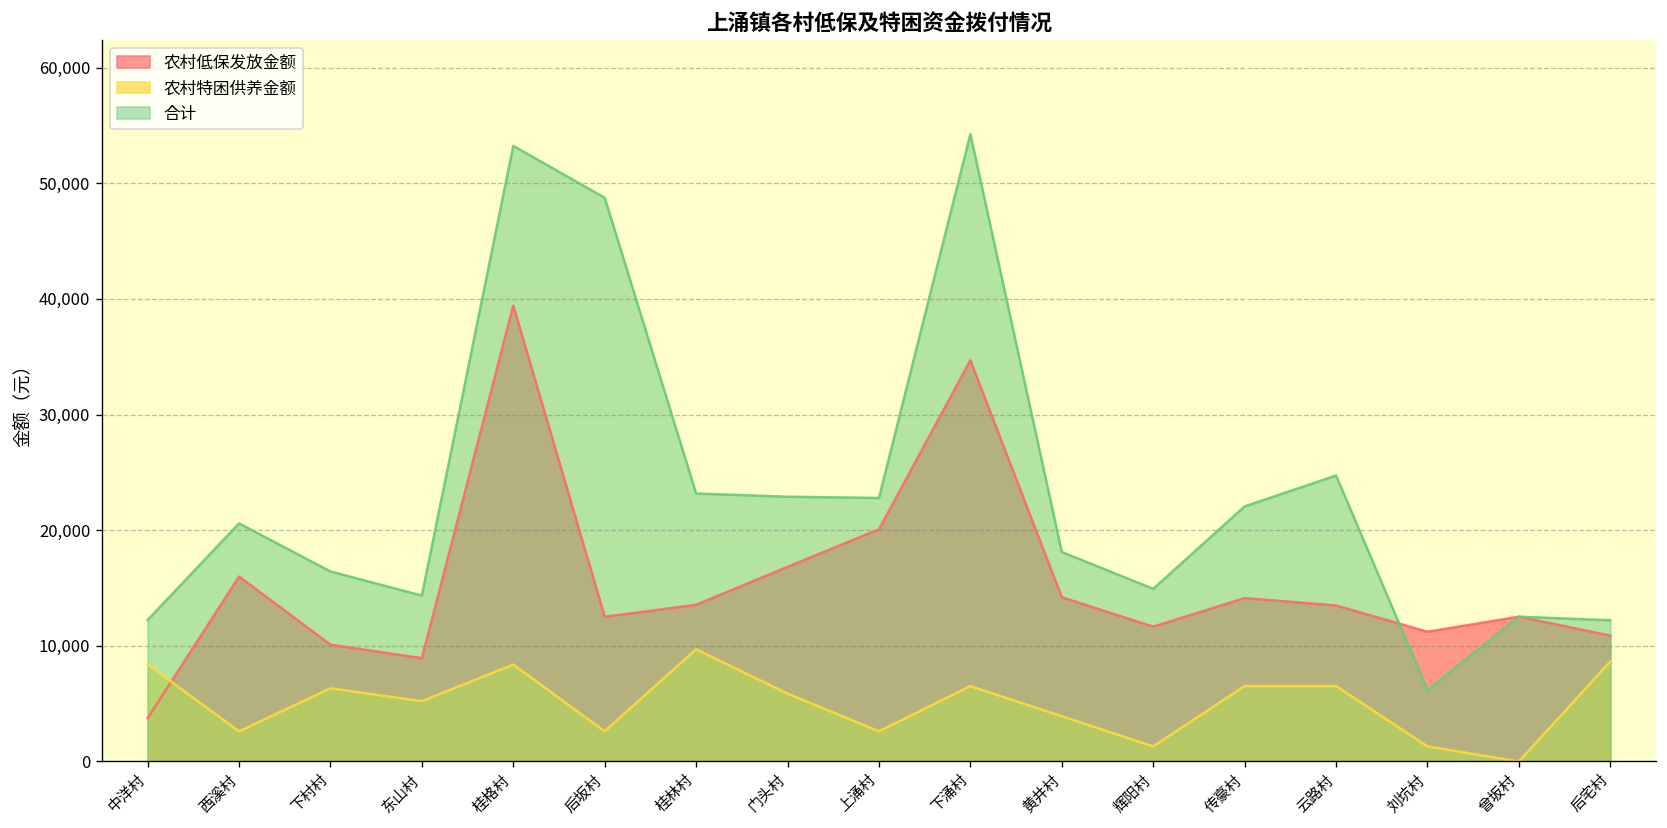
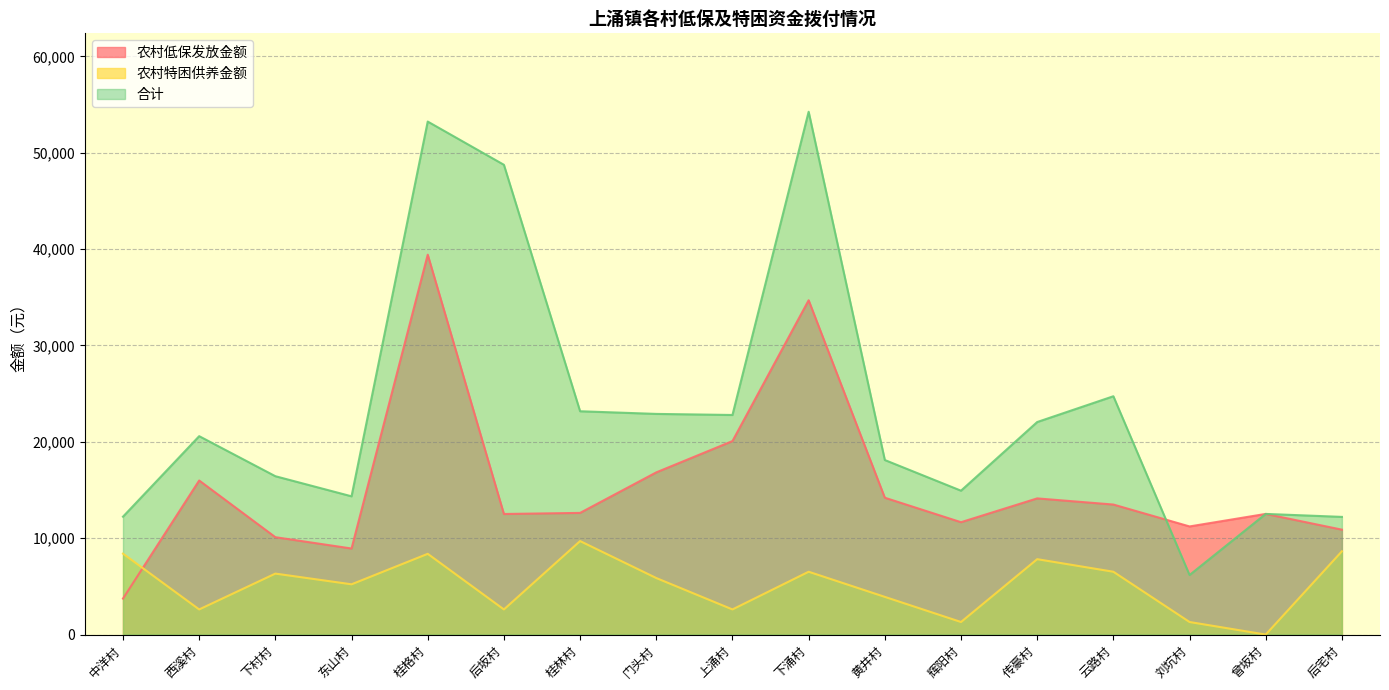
农村低保发放金额, 桂林村: 14,000 -> 13,000
农村特困供养金额, 传豪村: 7,000 -> 8,000
